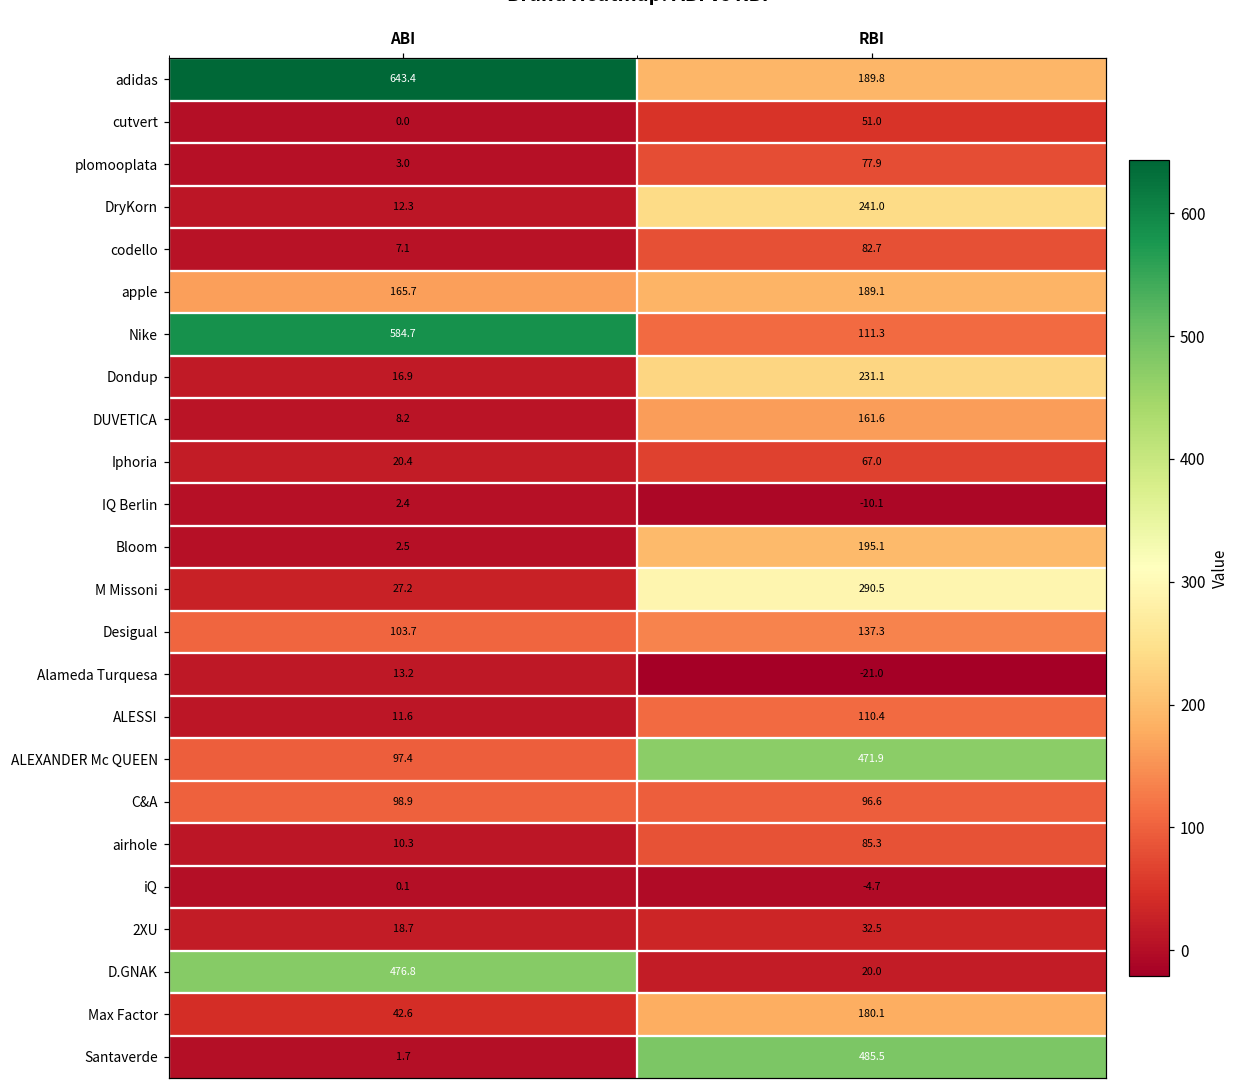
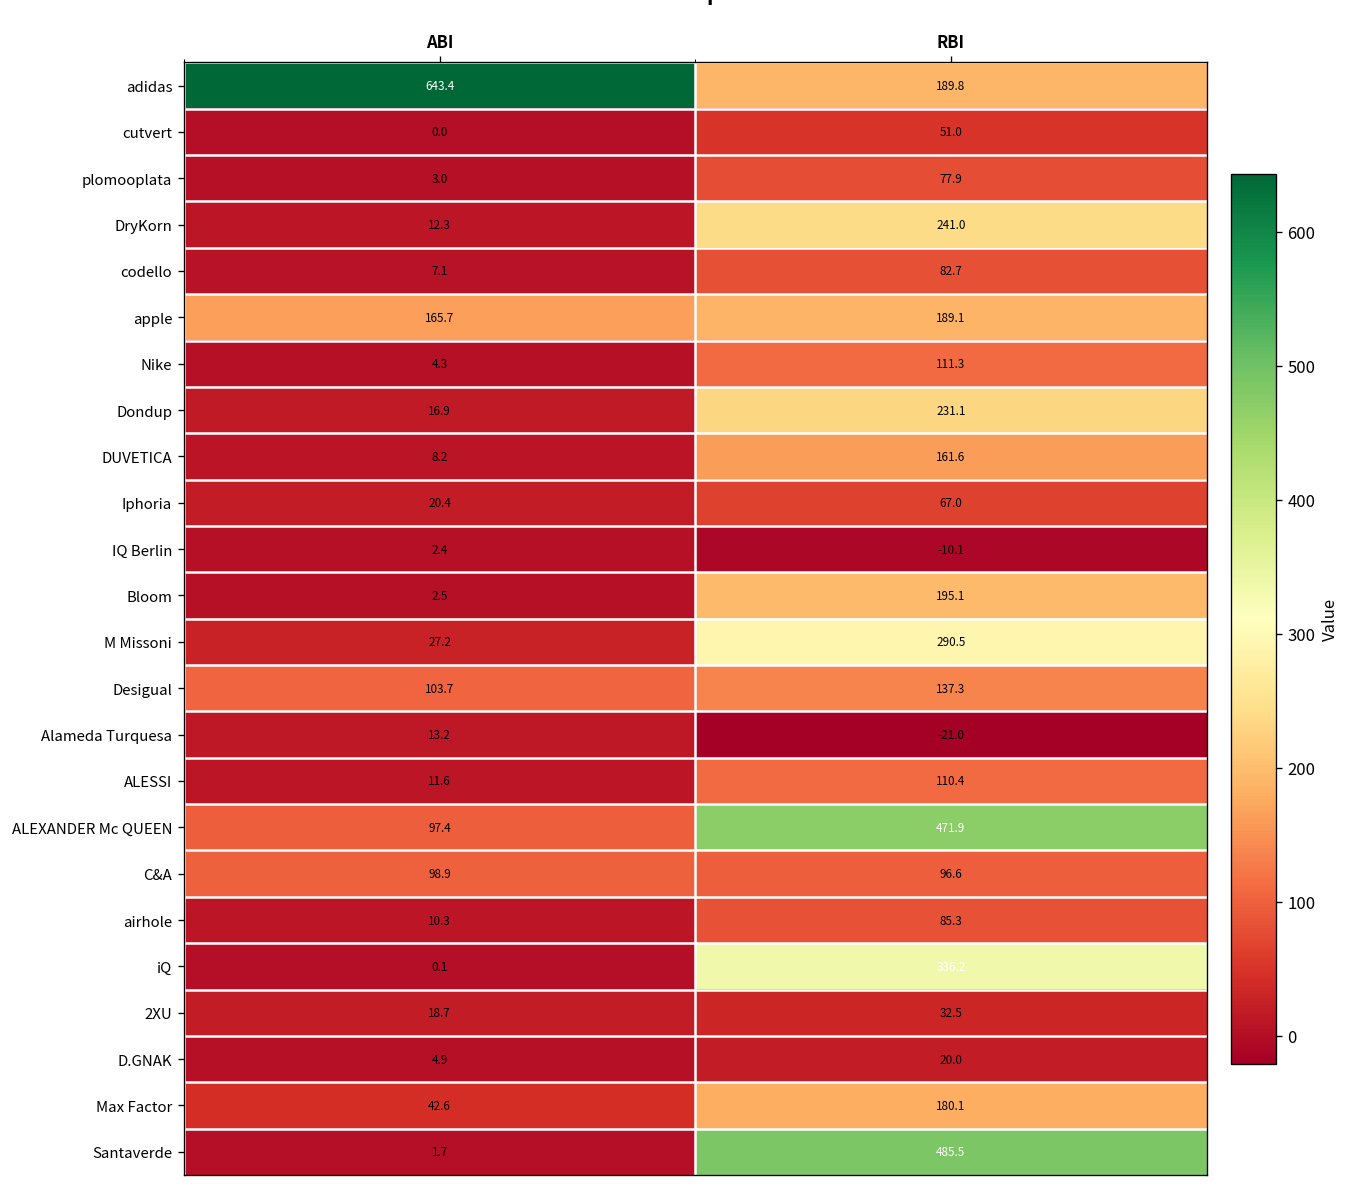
Nike, ABI: 584.7 -> 4.3
iQ, RBI: -4.7 -> 336.2
D.GNAK, ABI: 476.8 -> 4.9
